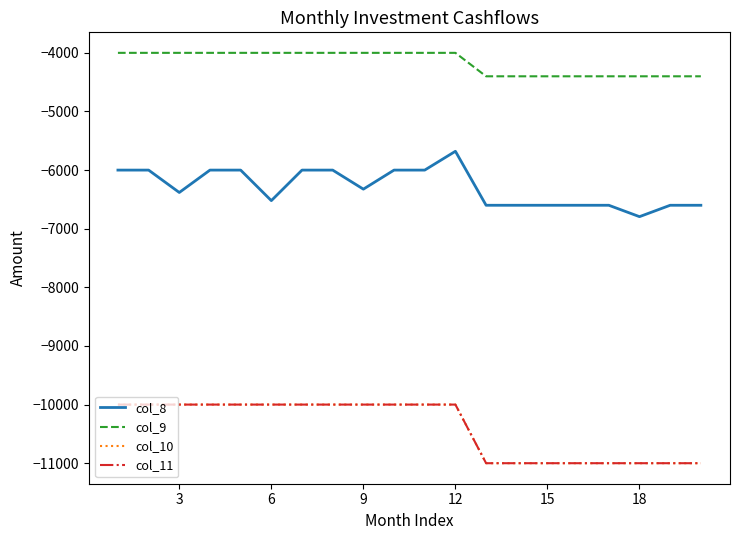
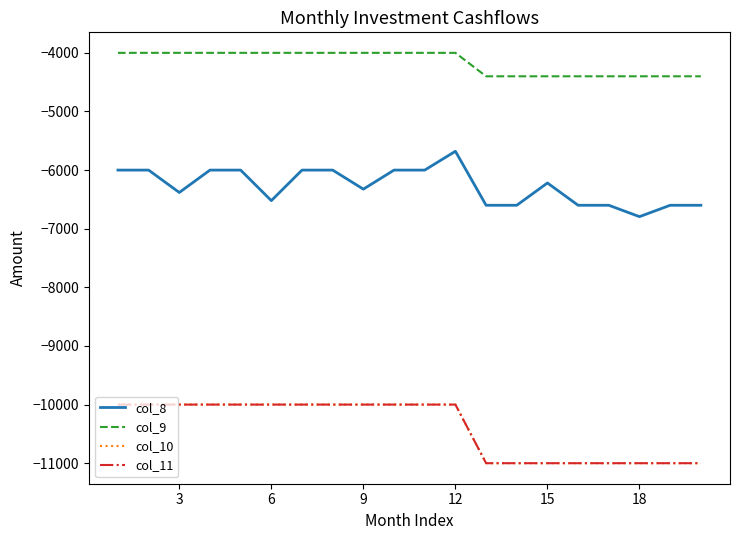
col_8, 15: -6600 -> -6200
